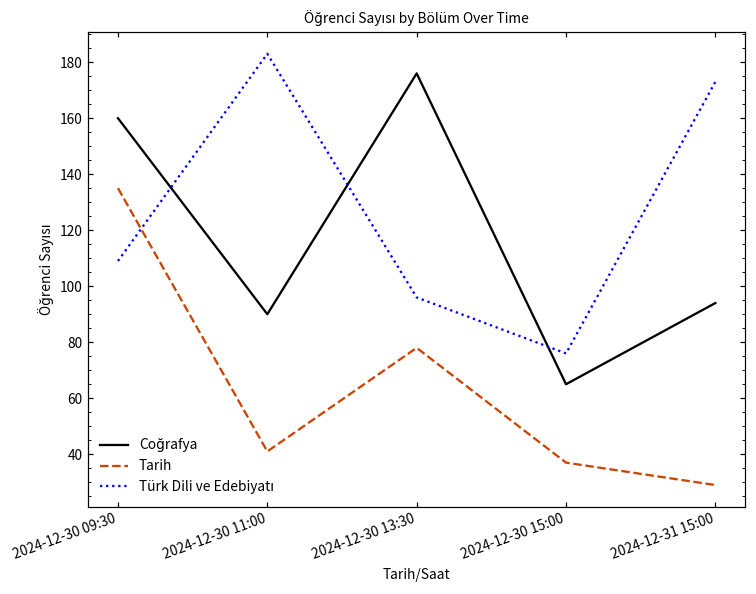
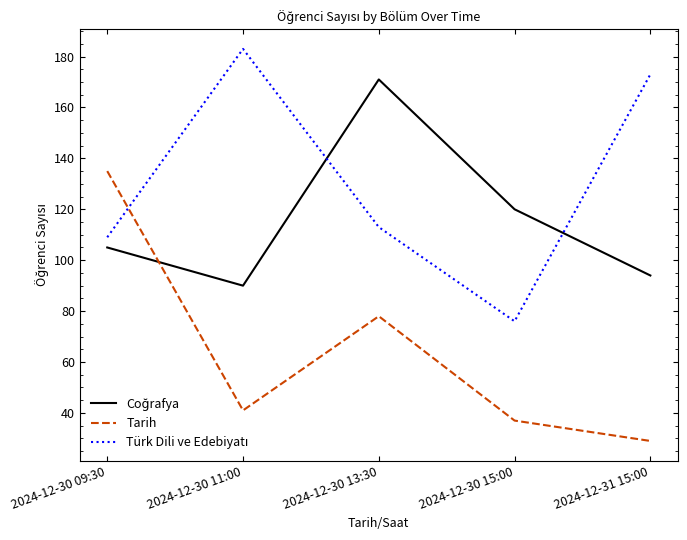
Coğrafya, 2024-12-30 09:30: 160 -> 105
Coğrafya, 2024-12-30 13:30: 176 -> 171
Türk Dili ve Edebiyatı, 2024-12-30 13:30: 96 -> 113
Coğrafya, 2024-12-30 15:00: 65 -> 120
